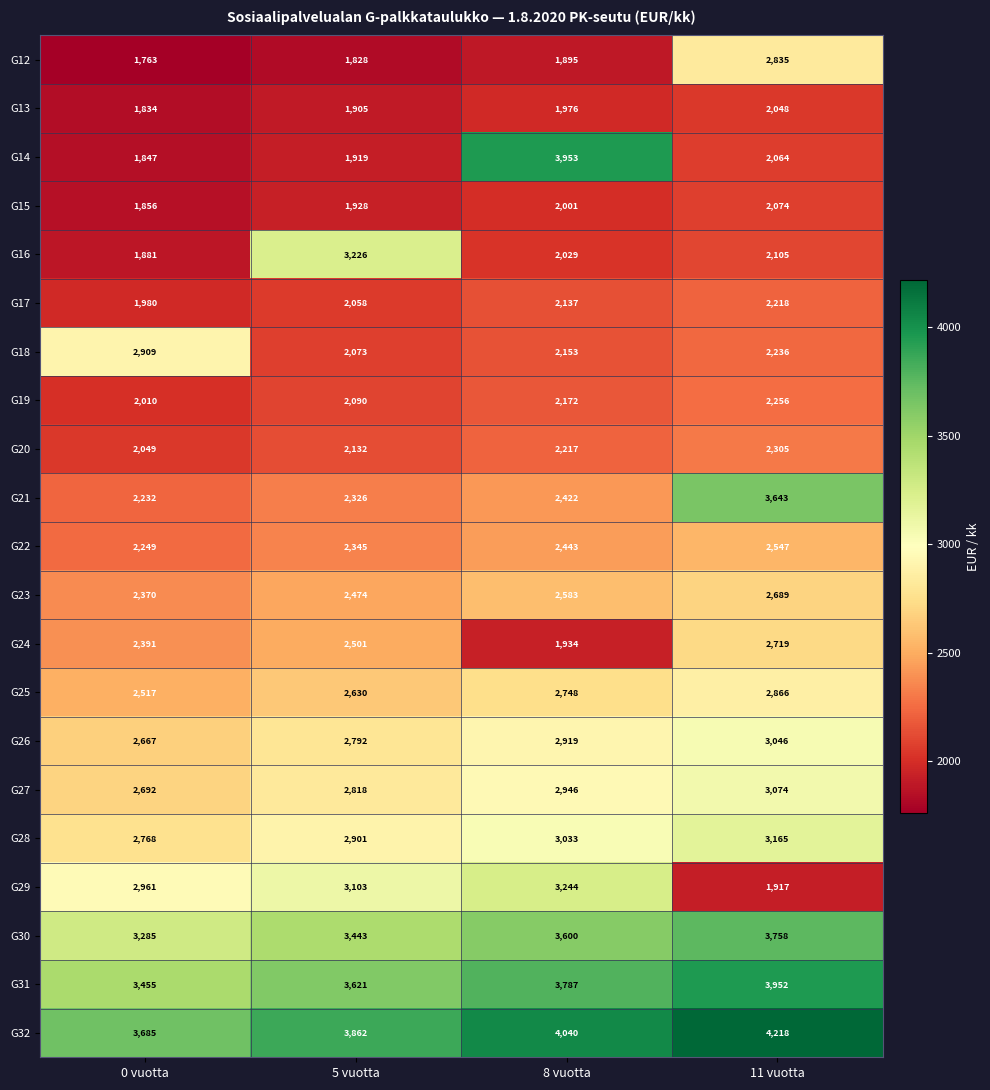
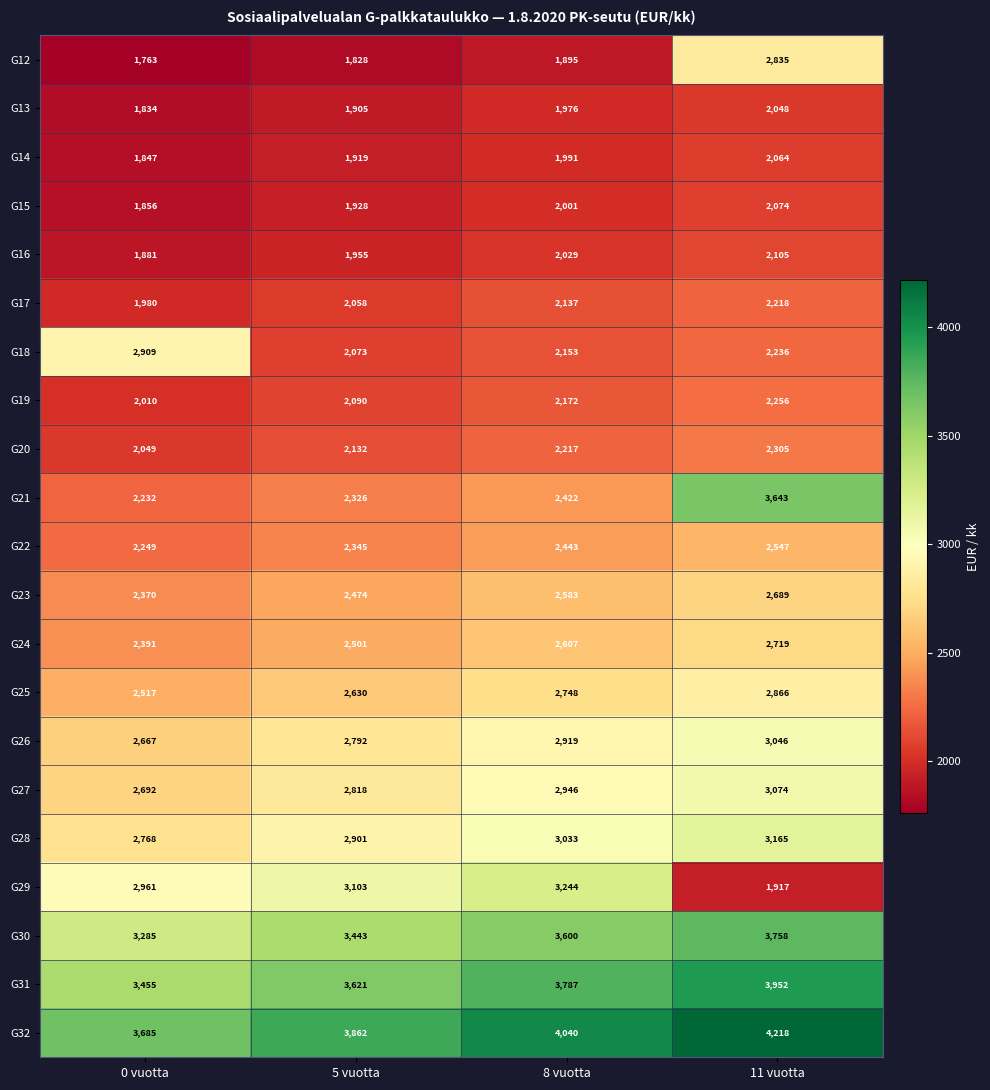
G14, 8 vuotta: 3,953 -> 1,991
G16, 5 vuotta: 3,226 -> 1,955
G24, 8 vuotta: 1,934 -> 2,607
